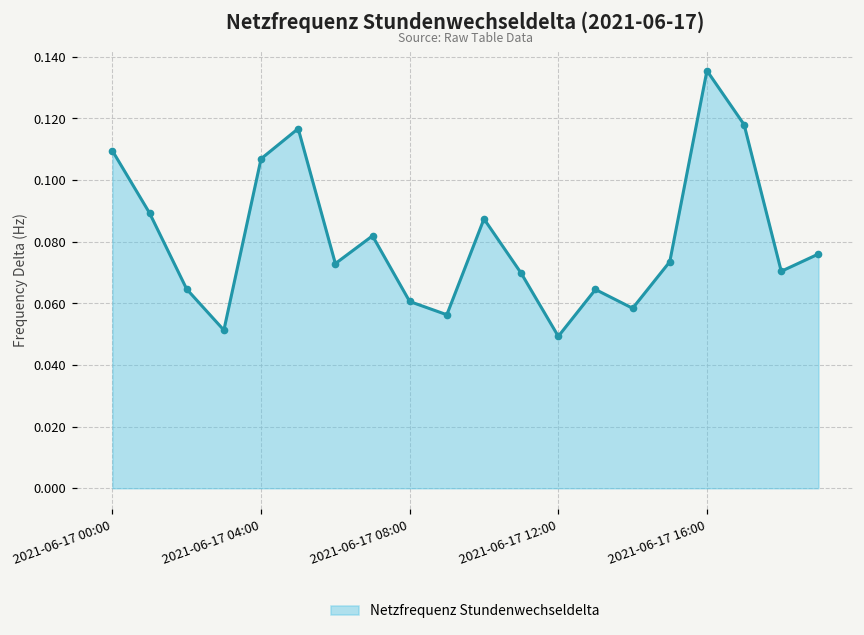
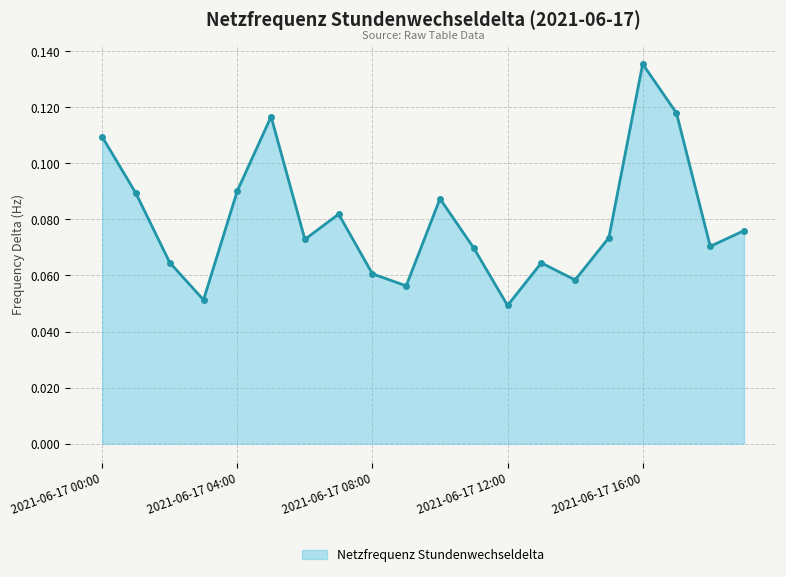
2021-06-17 04:00: 0.107 -> 0.090
